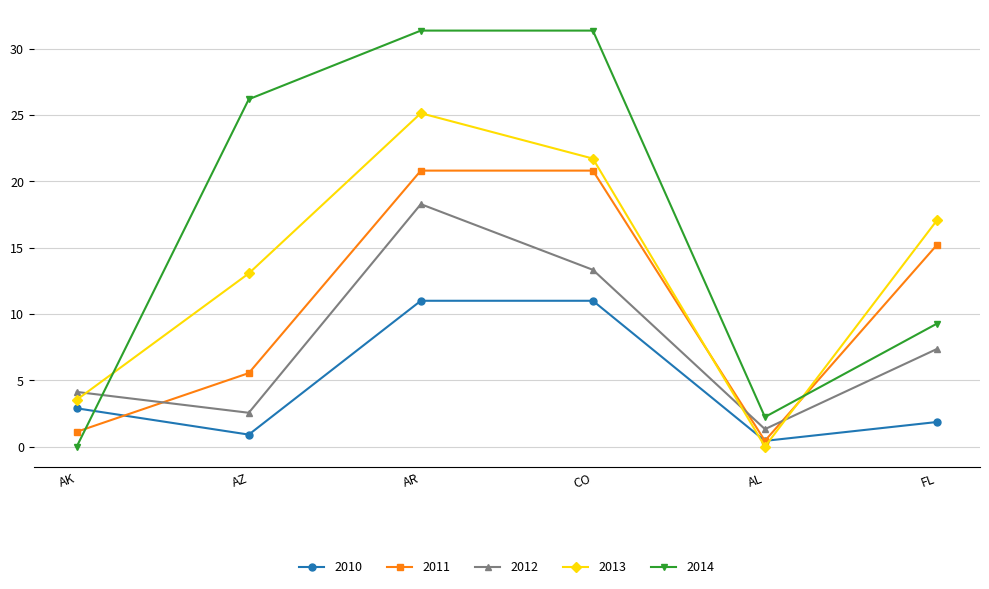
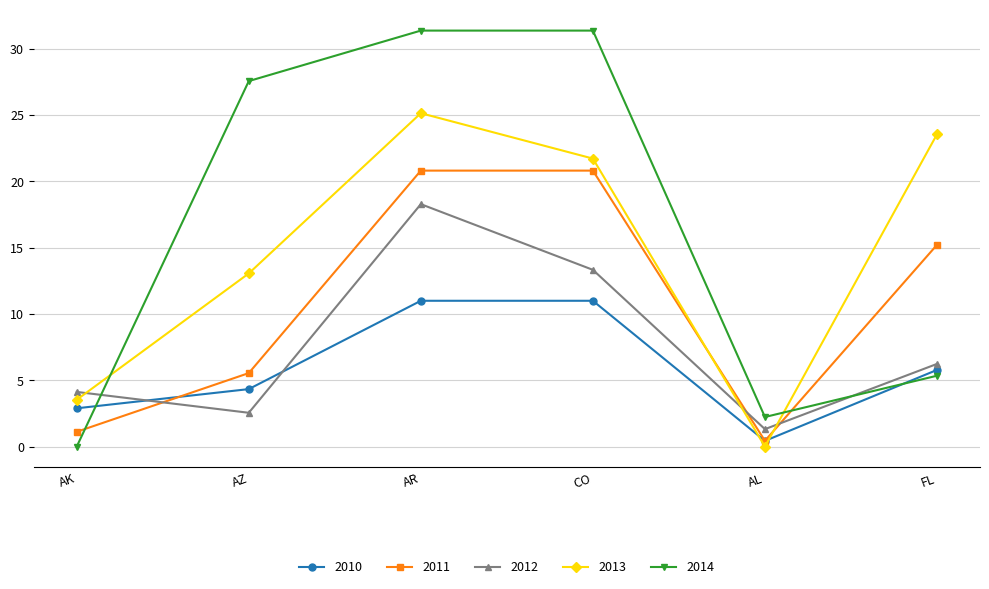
2010, AZ: 0.9 -> 4.3
2014, AZ: 26.2 -> 27.6
2010, FL: 1.9 -> 5.8
2012, FL: 7.4 -> 6.2
2013, FL: 17.1 -> 23.6
2014, FL: 9.3 -> 5.3
